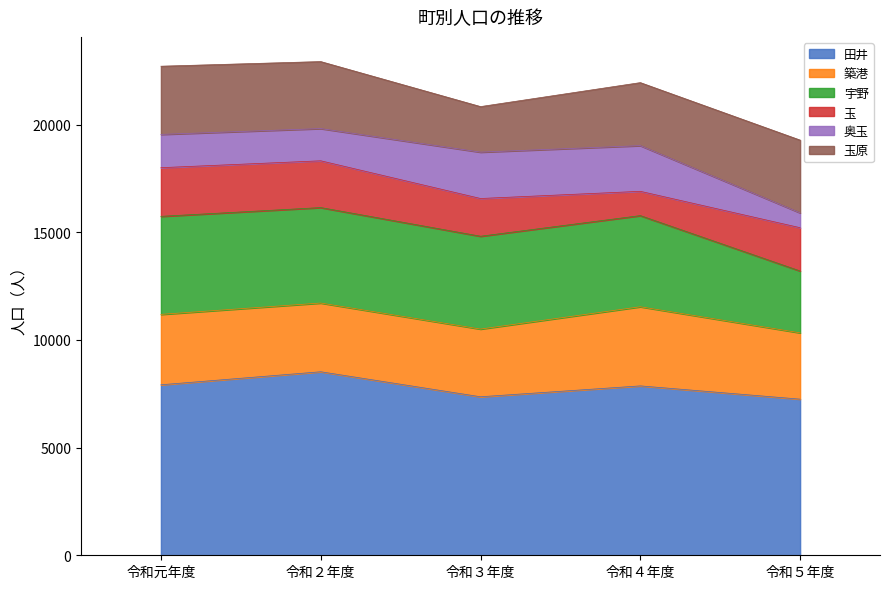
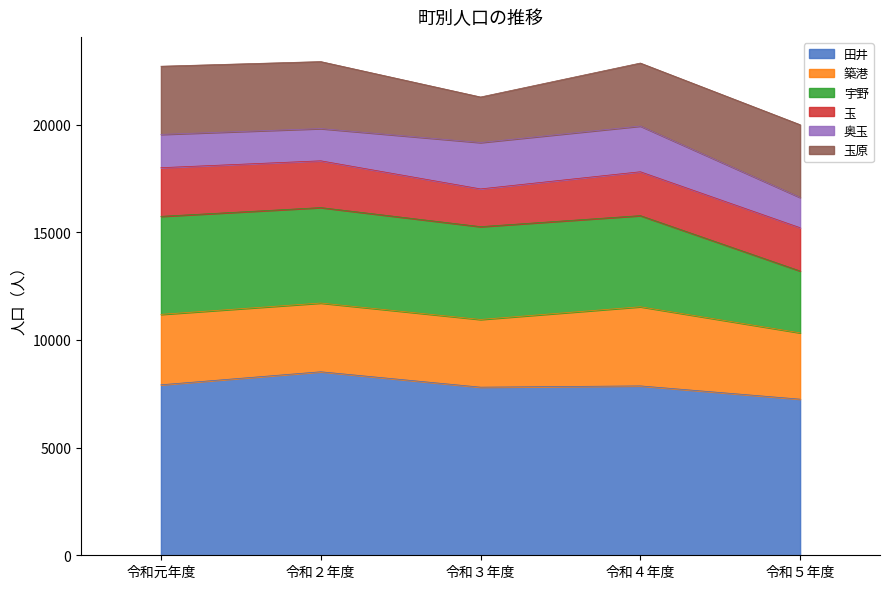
田井, 令和３年度: 7400 -> 7800
玉, 令和４年度: 1100 -> 2000
奥玉, 令和５年度: 700 -> 1400
